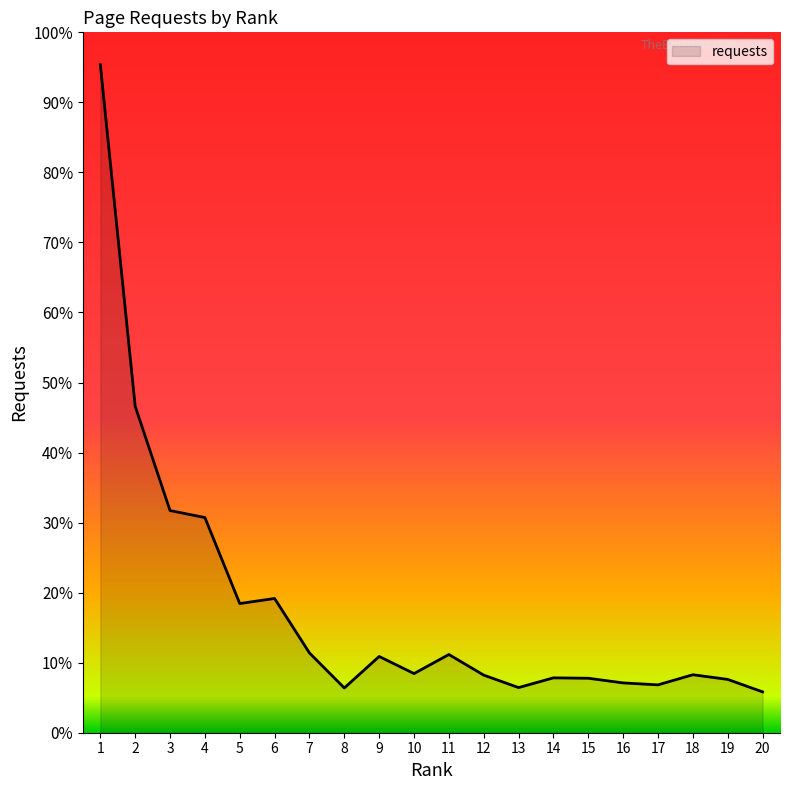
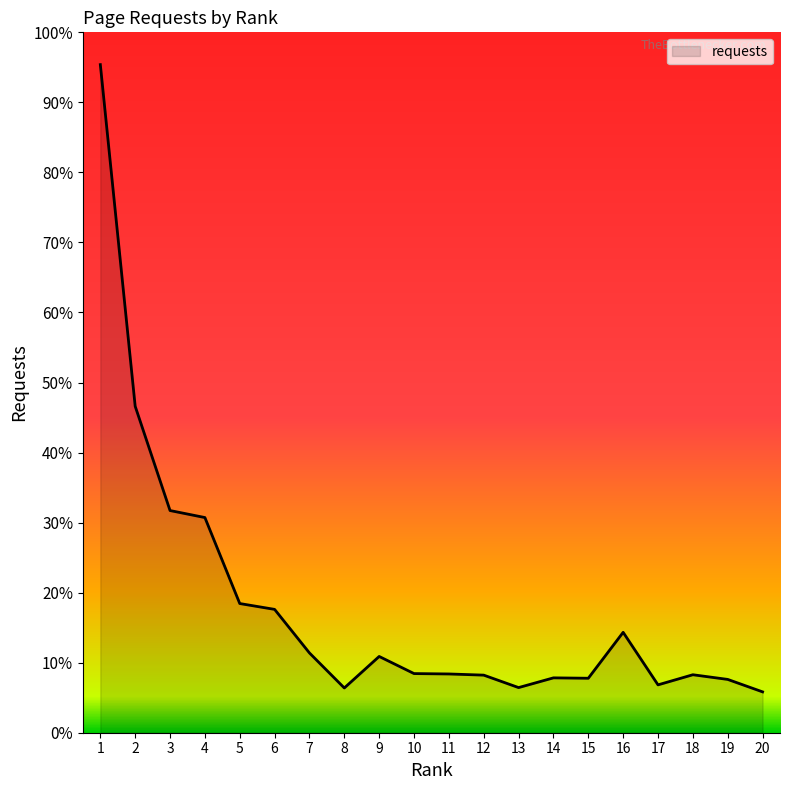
6: 19% -> 18%
11: 11% -> 8%
16: 7% -> 14%
